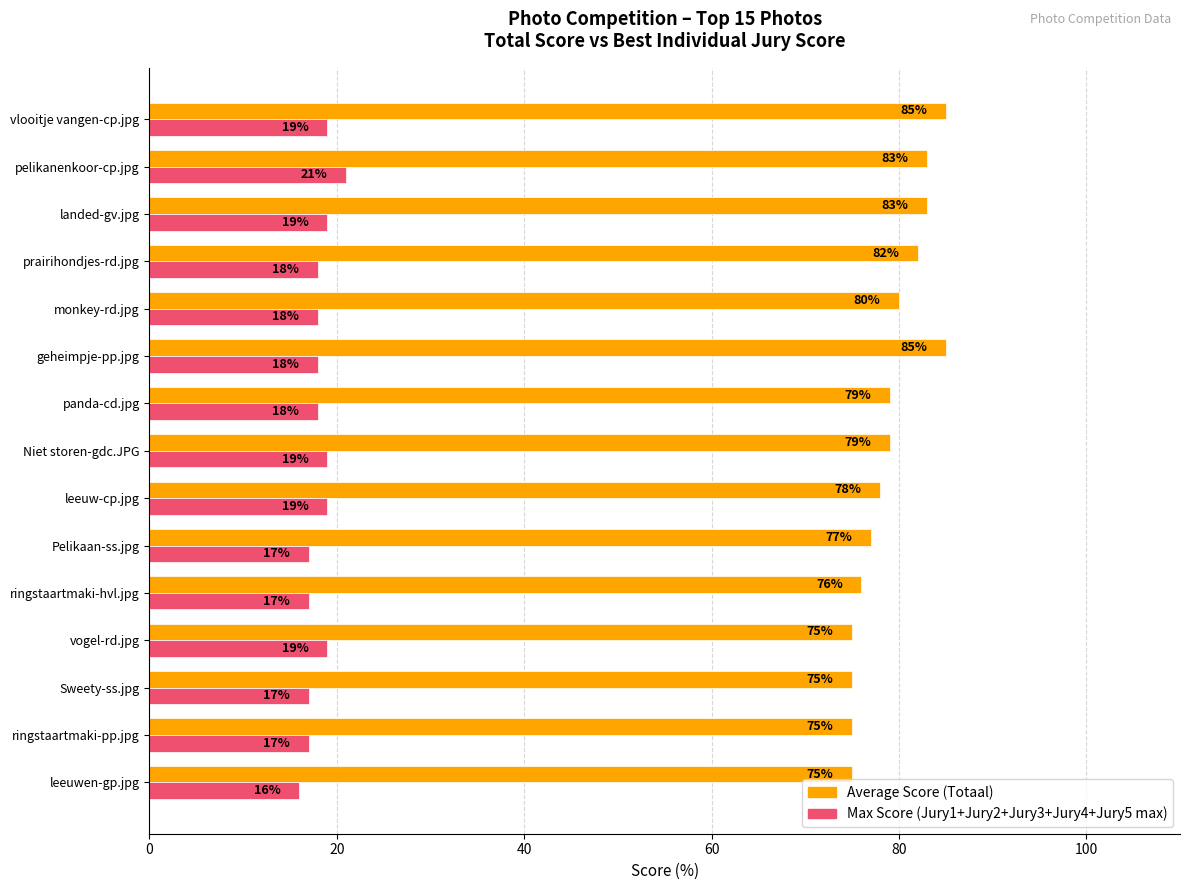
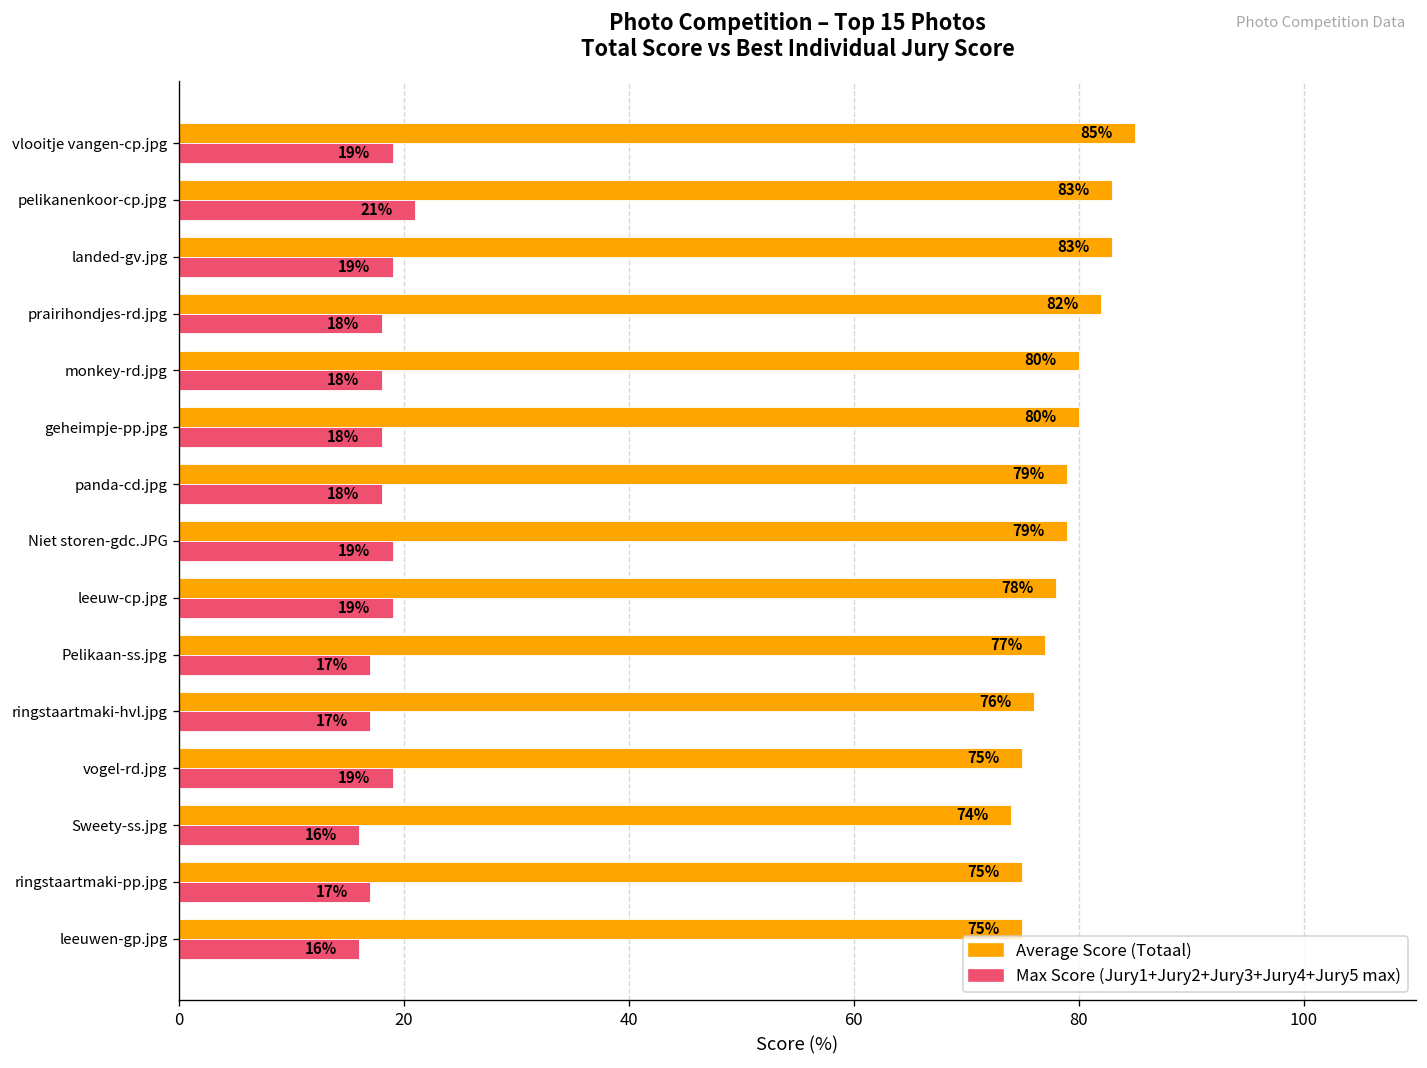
Average Score (Totaal), geheimpje-pp.jpg: 85% -> 80%
Average Score (Totaal), Sweety-ss.jpg: 75% -> 74%
Max Score (Jury1+Jury2+Jury3+Jury4+Jury5 max), Sweety-ss.jpg: 17% -> 16%
